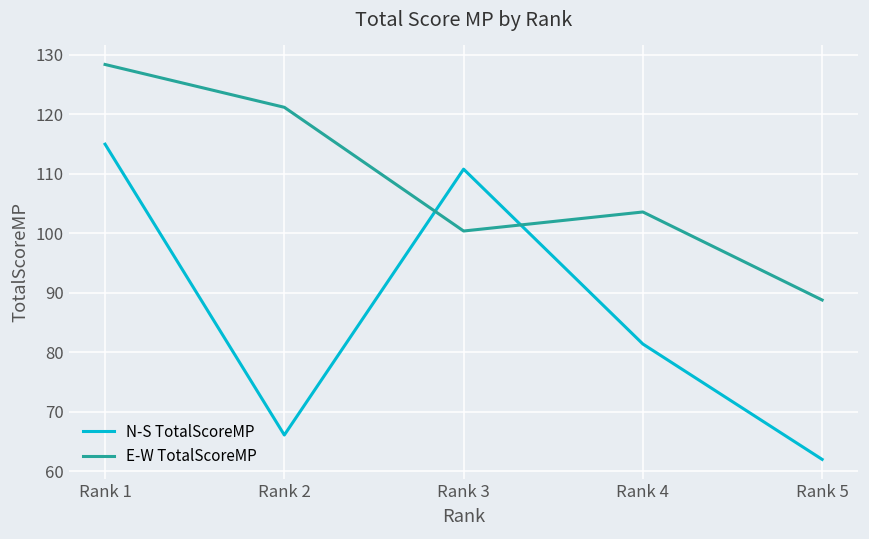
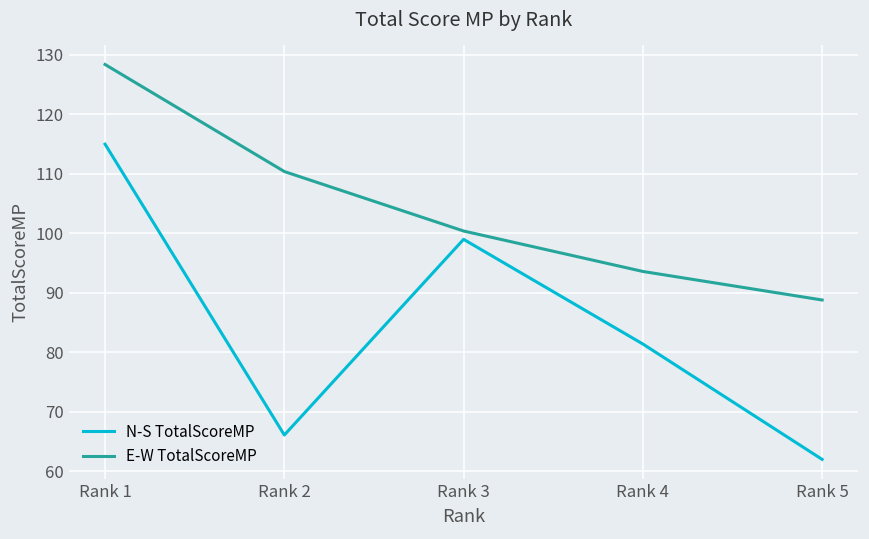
E-W TotalScoreMP, Rank 2: 121 -> 110
N-S TotalScoreMP, Rank 3: 111 -> 99
E-W TotalScoreMP, Rank 4: 104 -> 94
